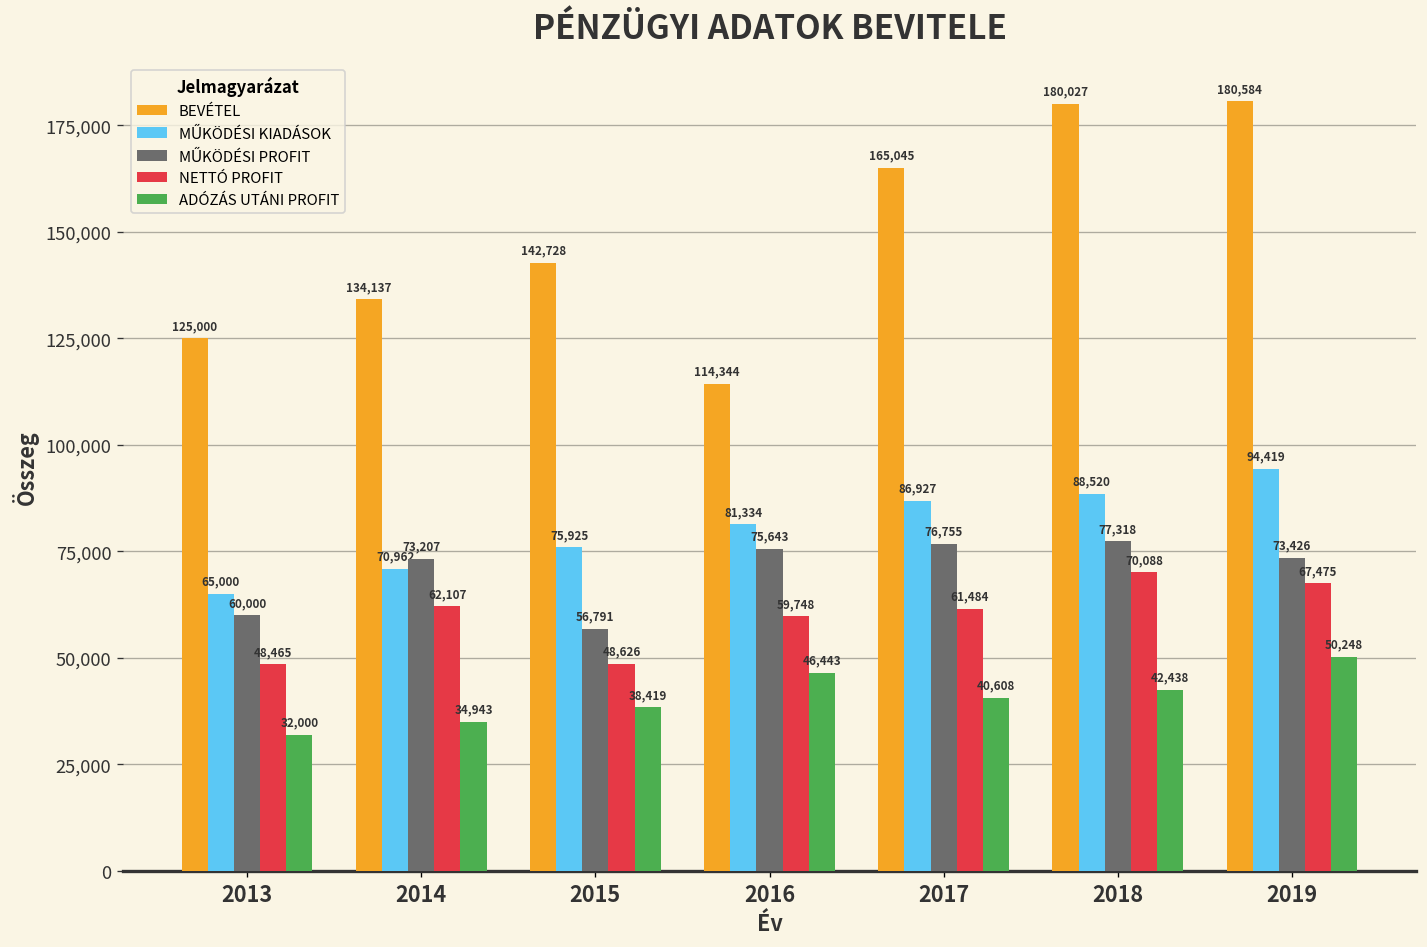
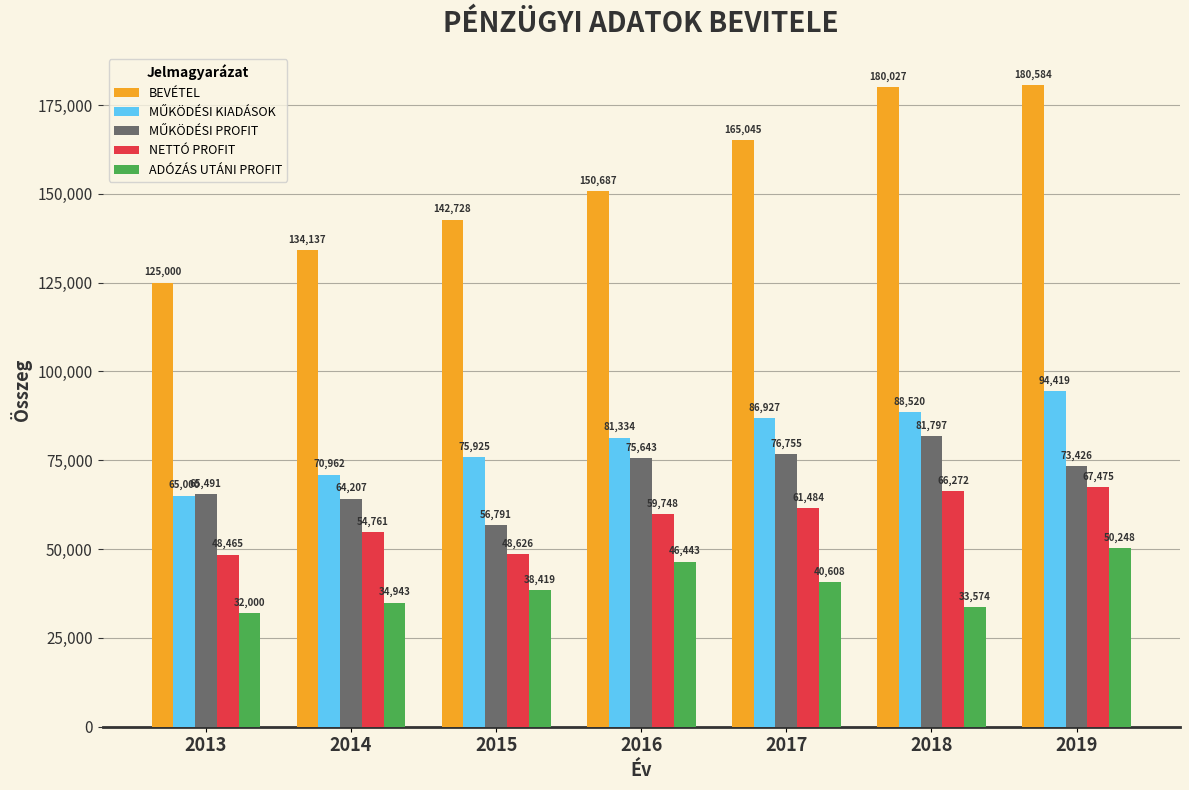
MŰKÖDÉSI PROFIT, 2013: 60,000 -> 65,491
MŰKÖDÉSI PROFIT, 2014: 73,207 -> 64,207
NETTÓ PROFIT, 2014: 62,107 -> 54,761
BEVÉTEL, 2016: 114,344 -> 150,687
MŰKÖDÉSI PROFIT, 2018: 77,318 -> 81,797
NETTÓ PROFIT, 2018: 70,088 -> 66,272
ADÓZÁS UTÁNI PROFIT, 2018: 42,438 -> 33,574
